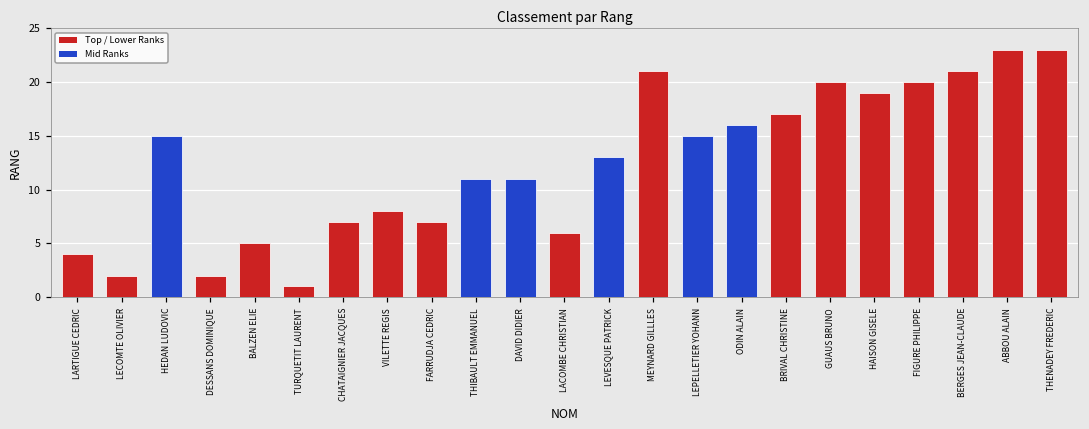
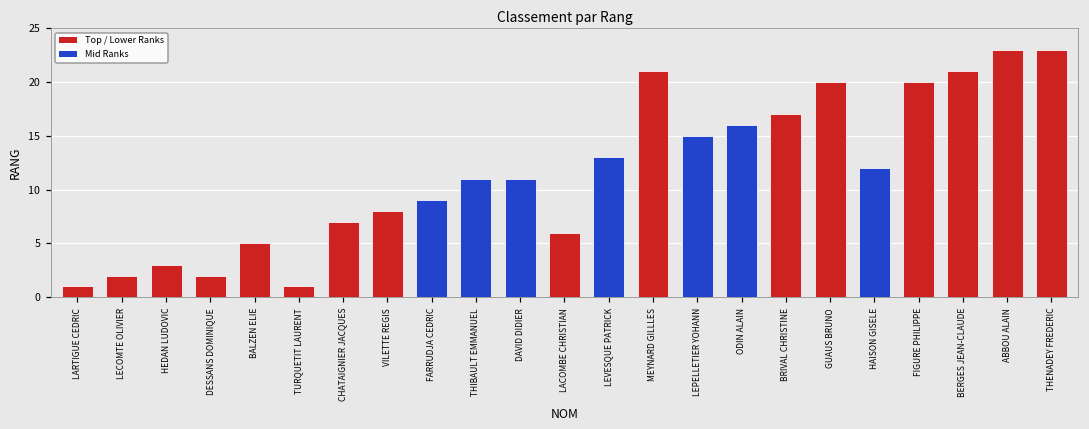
LARTIGUE CEDRIC: 4 -> 1
HEDAN LUDOVIC: 15 -> 3
FARRUDJA CEDRIC: 7 -> 9
HAISON GISELE: 19 -> 12
